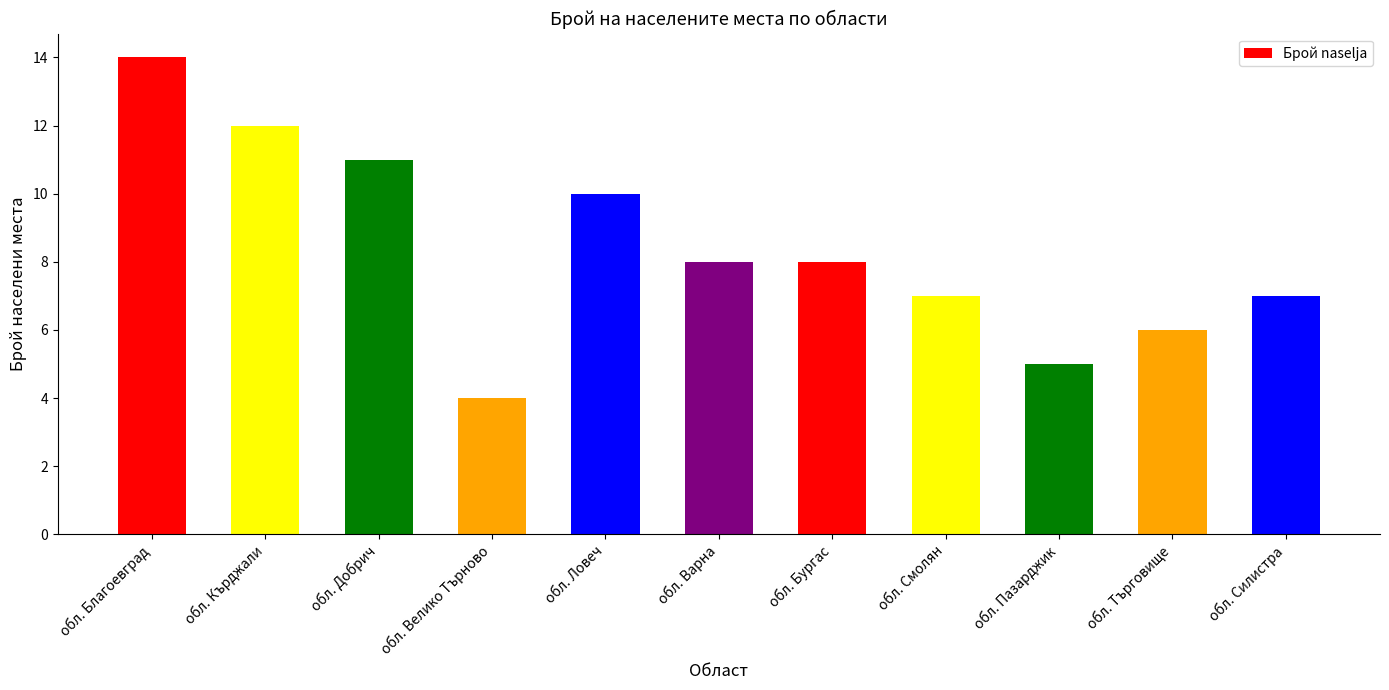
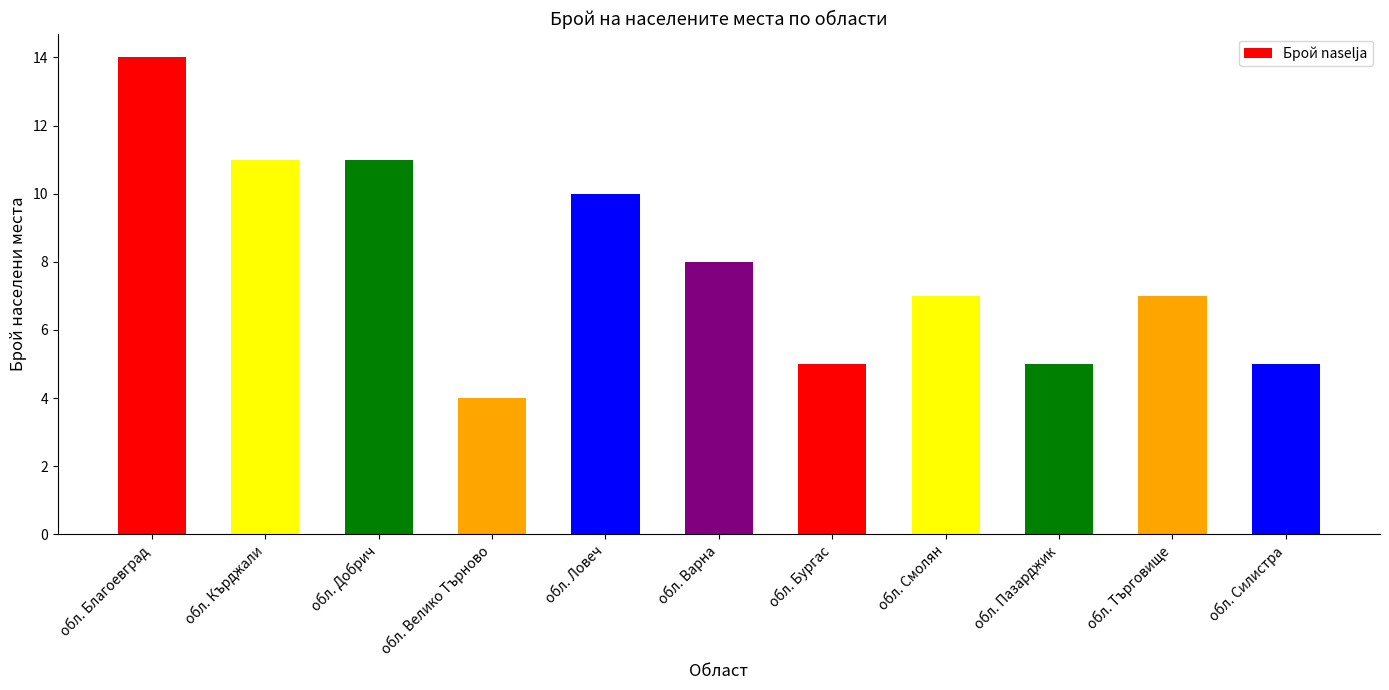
обл. Кърджали: 12 -> 11
обл. Бургас: 8 -> 5
обл. Търговище: 6 -> 7
обл. Силистра: 7 -> 5
